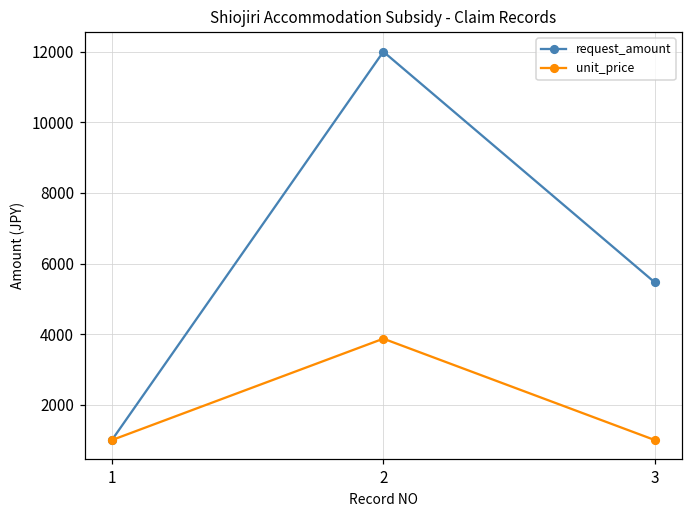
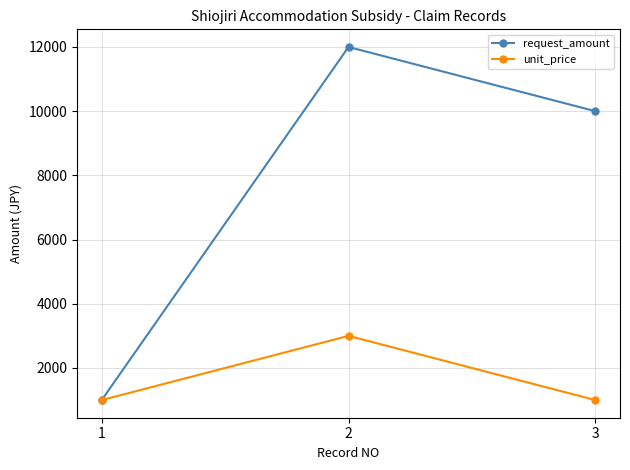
unit_price, 2: 3900 -> 3000
request_amount, 3: 5500 -> 10000
